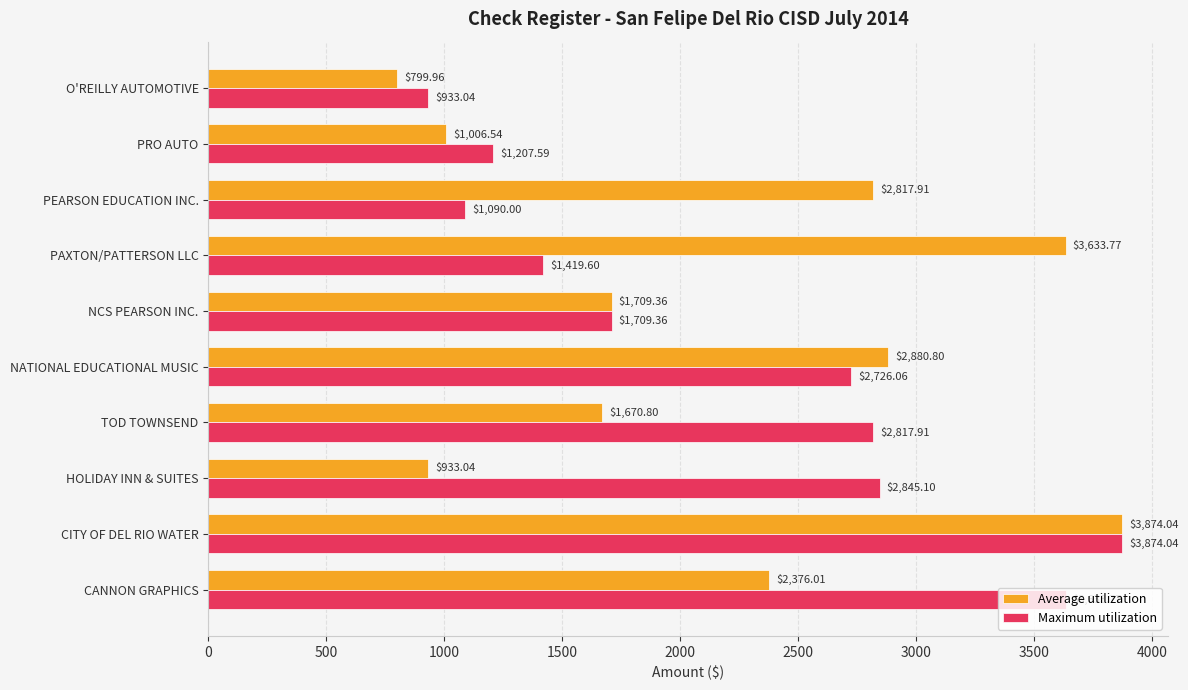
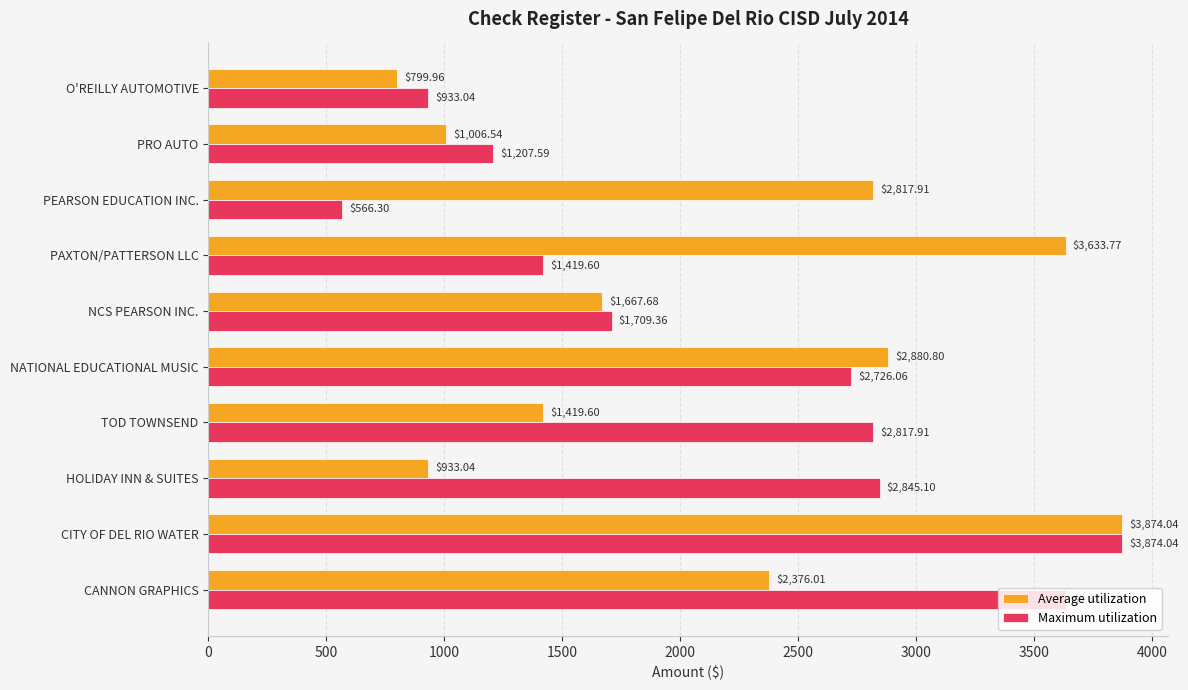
Maximum utilization, PEARSON EDUCATION INC.: $1,090.00 -> $566.30
Average utilization, NCS PEARSON INC.: $1,709.36 -> $1,667.68
Average utilization, TOD TOWNSEND: $1,670.80 -> $1,419.60
